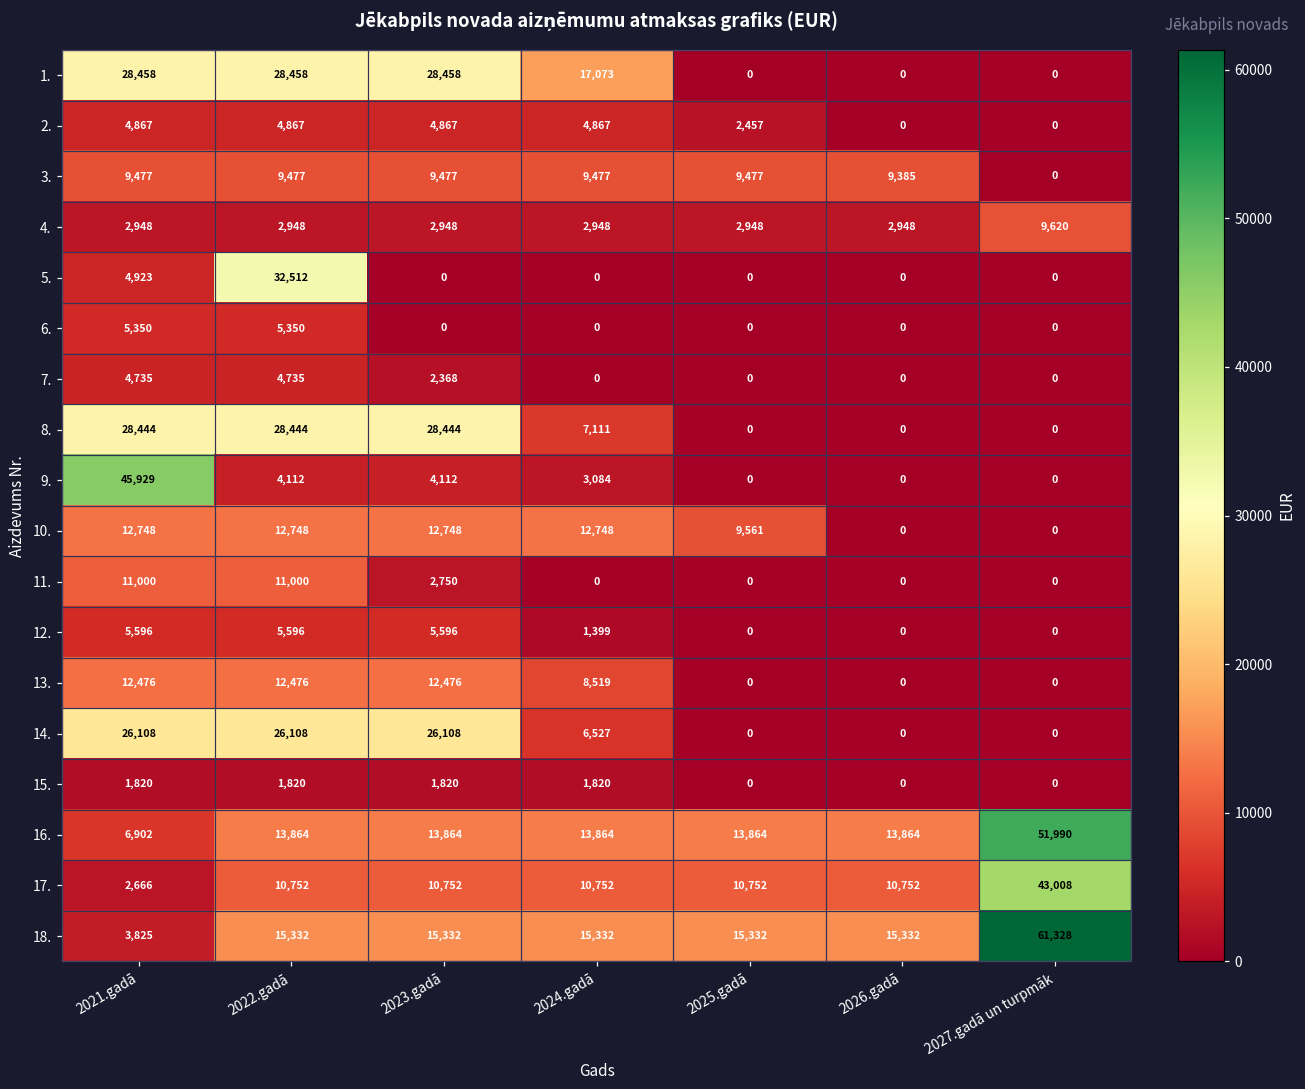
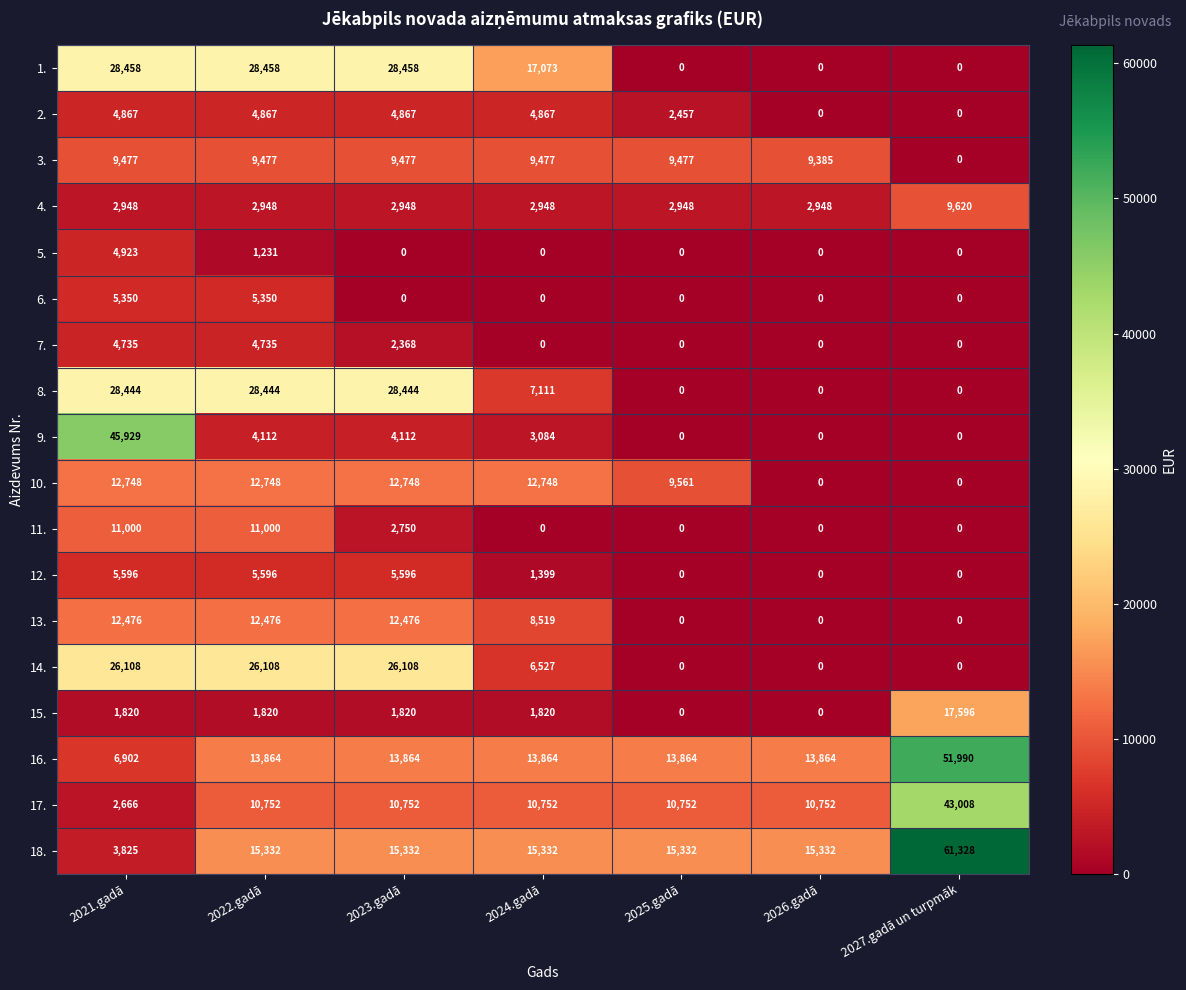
5., 2022.gadā: 32,512 -> 1,231
15., 2027.gadā un turpmāk: 0 -> 17,596
